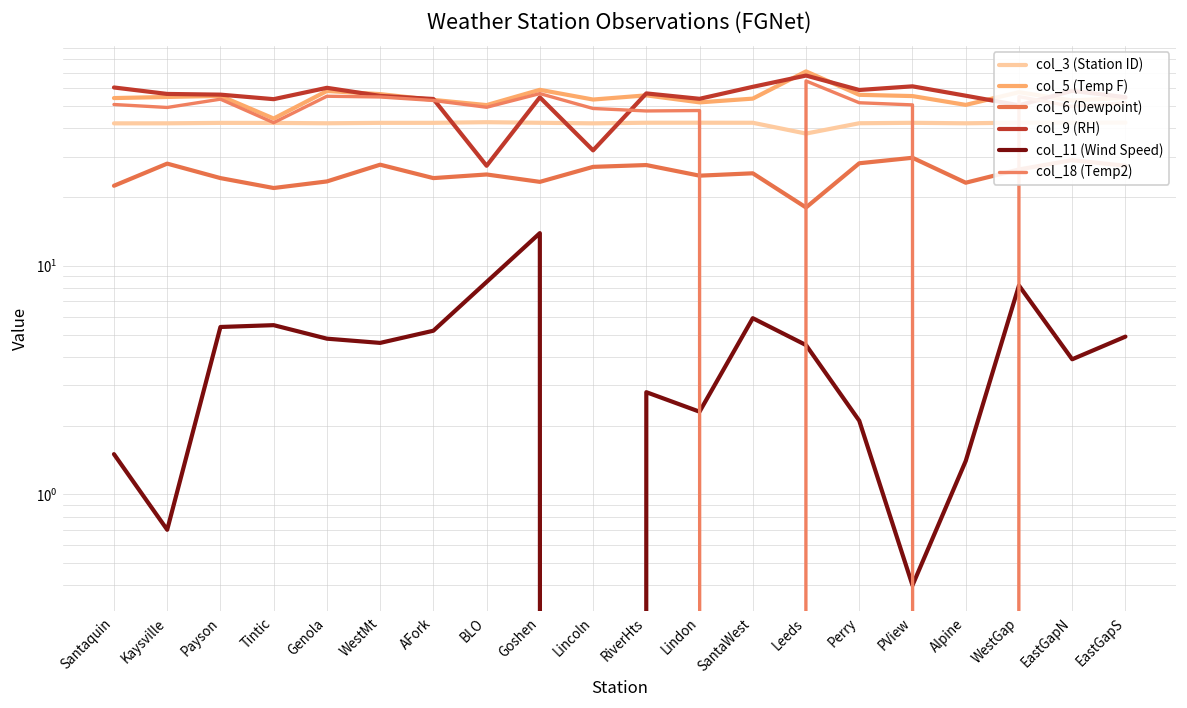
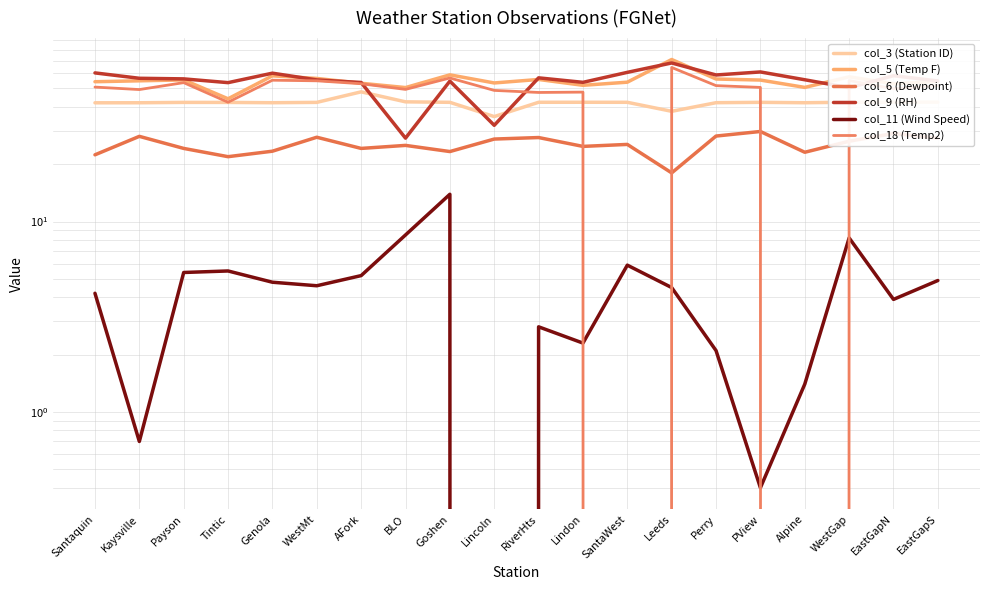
col_11 (Wind Speed), Santaquin: 1.5 -> 4.2
col_3 (Station ID), AFork: 42 -> 48
col_3 (Station ID), Lincoln: 42 -> 36
